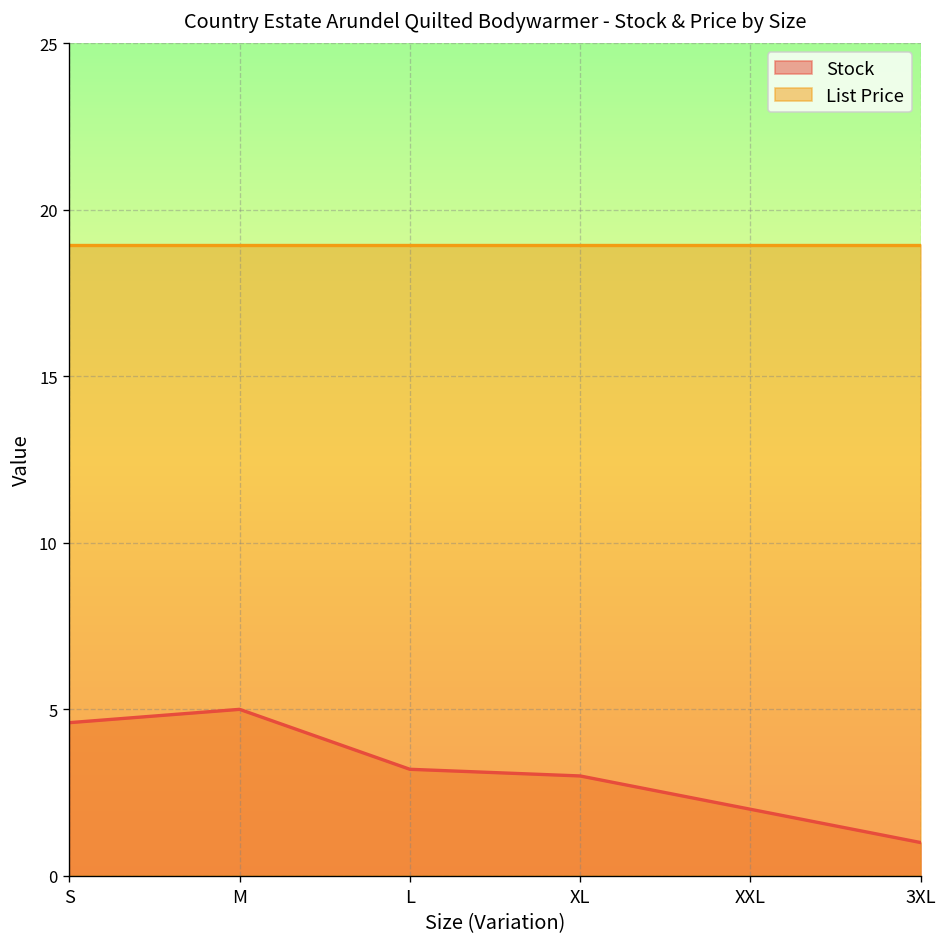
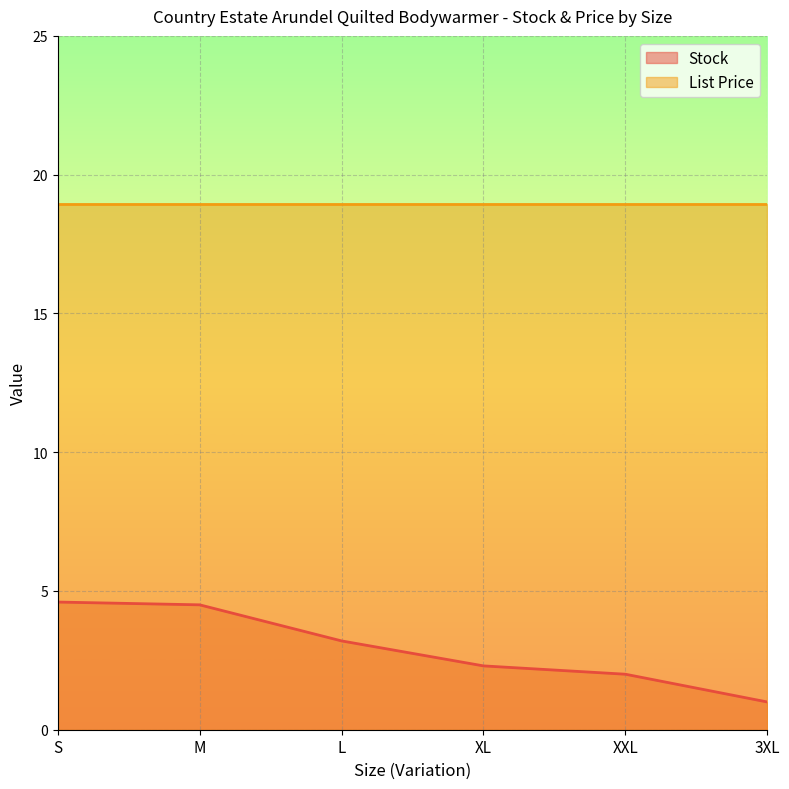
Stock, M: 5.0 -> 4.5
Stock, XL: 3.0 -> 2.3
